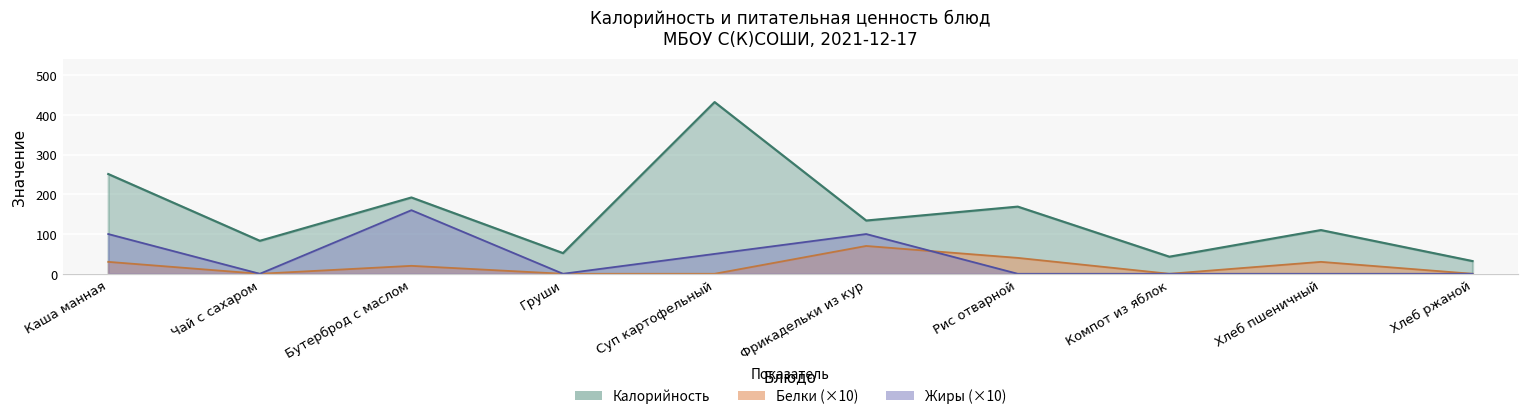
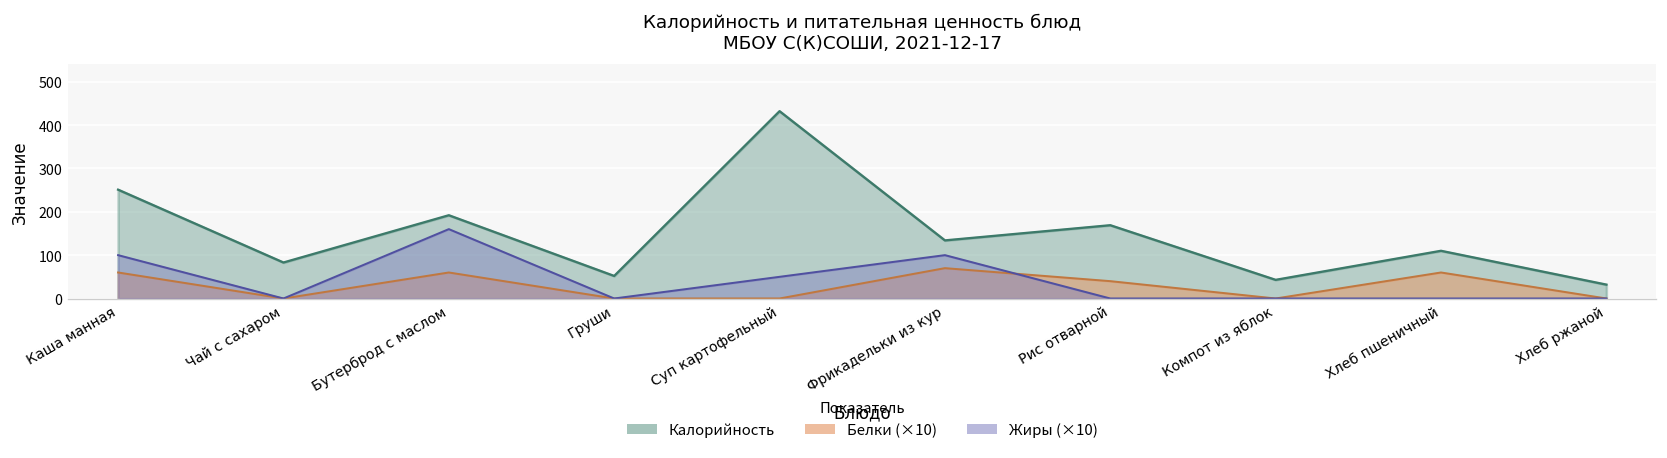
Белки (×10), Каша манная: 30 -> 60
Белки (×10), Бутерброд с маслом: 20 -> 60
Белки (×10), Хлеб пшеничный: 30 -> 60
